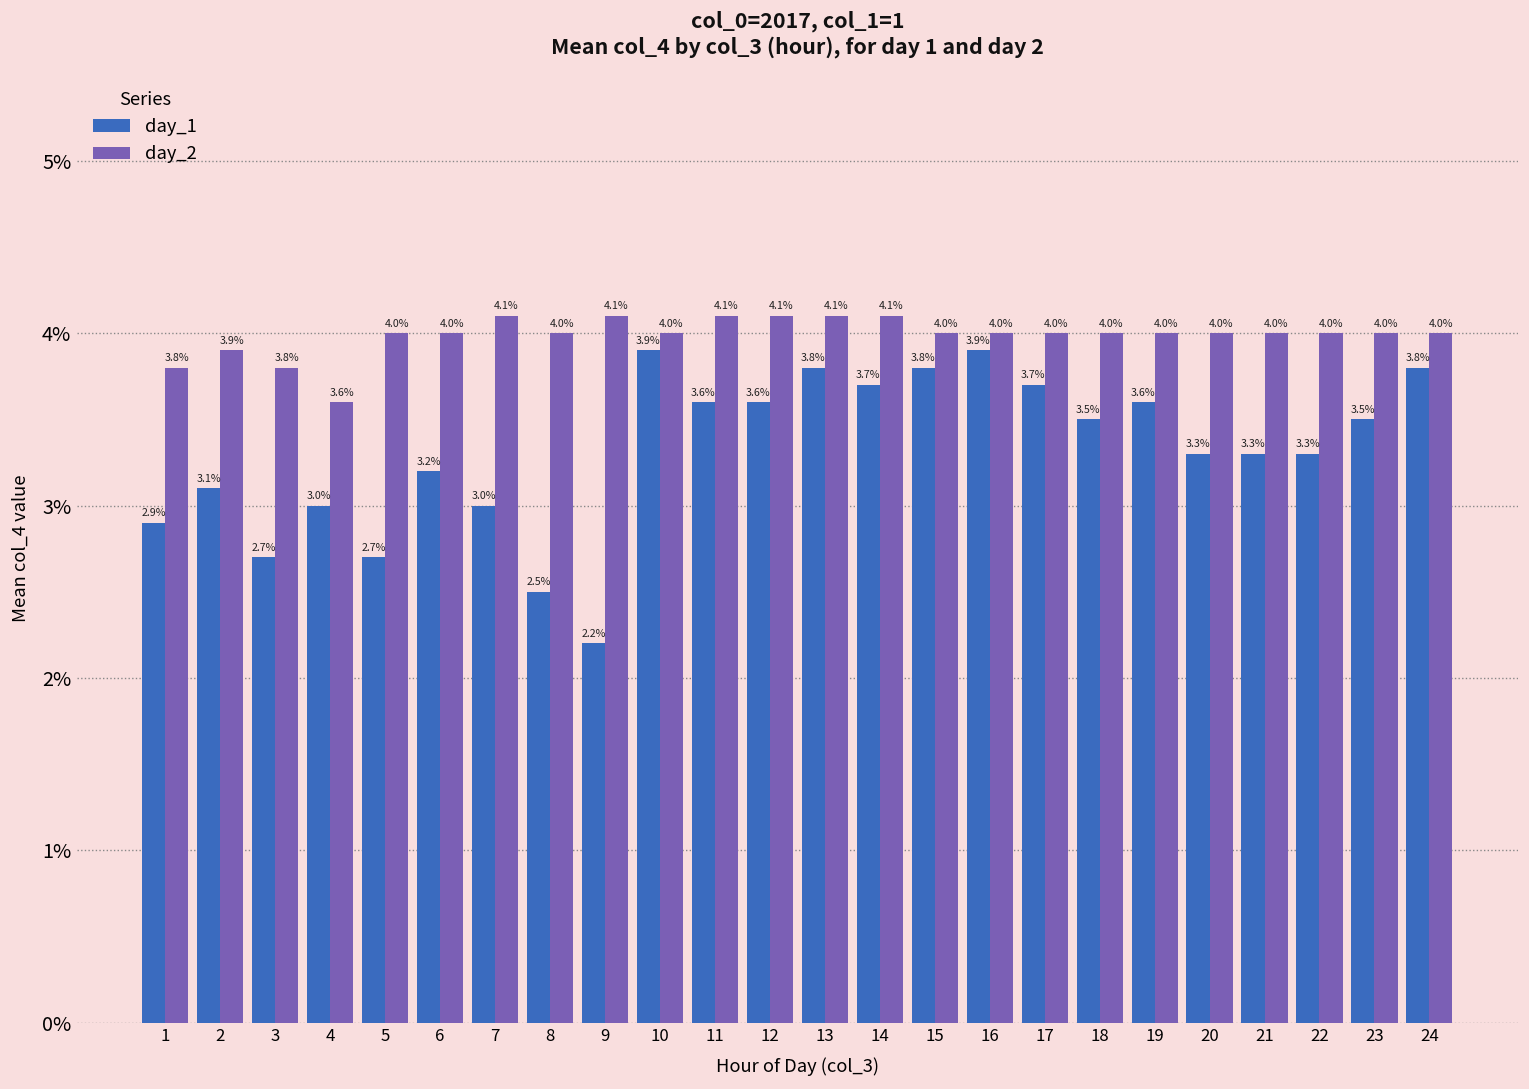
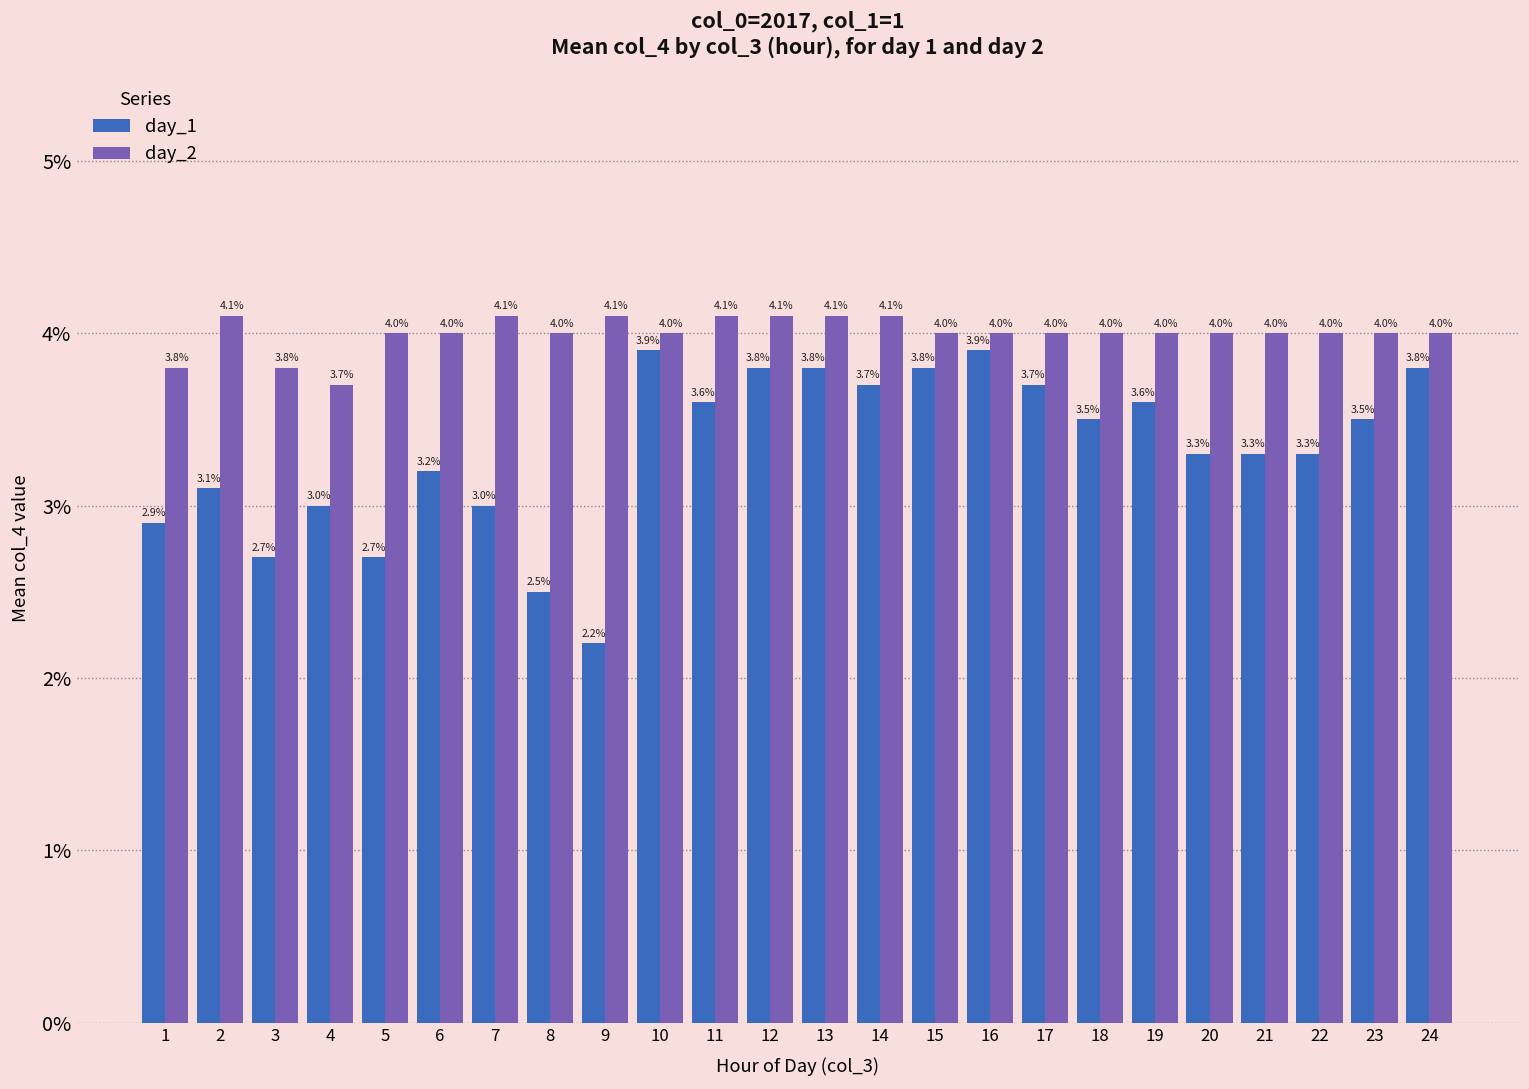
day_2, 2: 3.9% -> 4.1%
day_2, 4: 3.6% -> 3.7%
day_1, 12: 3.6% -> 3.8%
